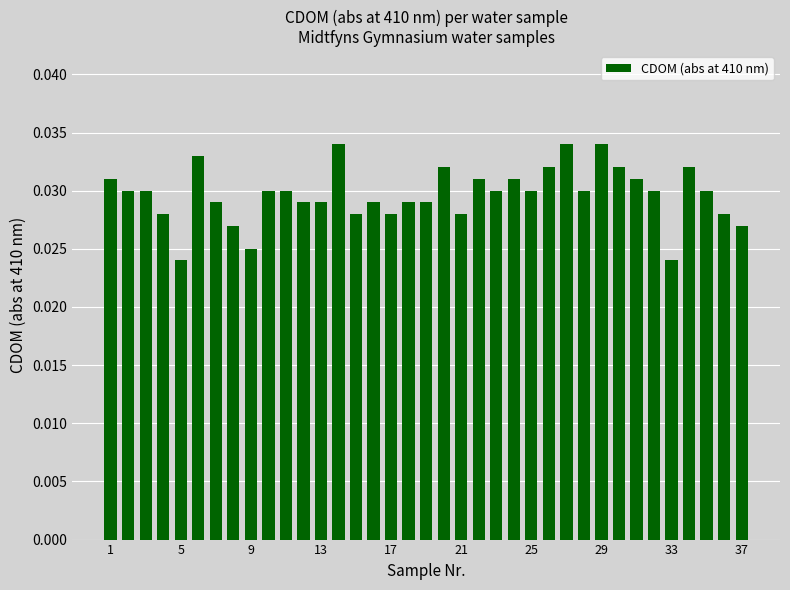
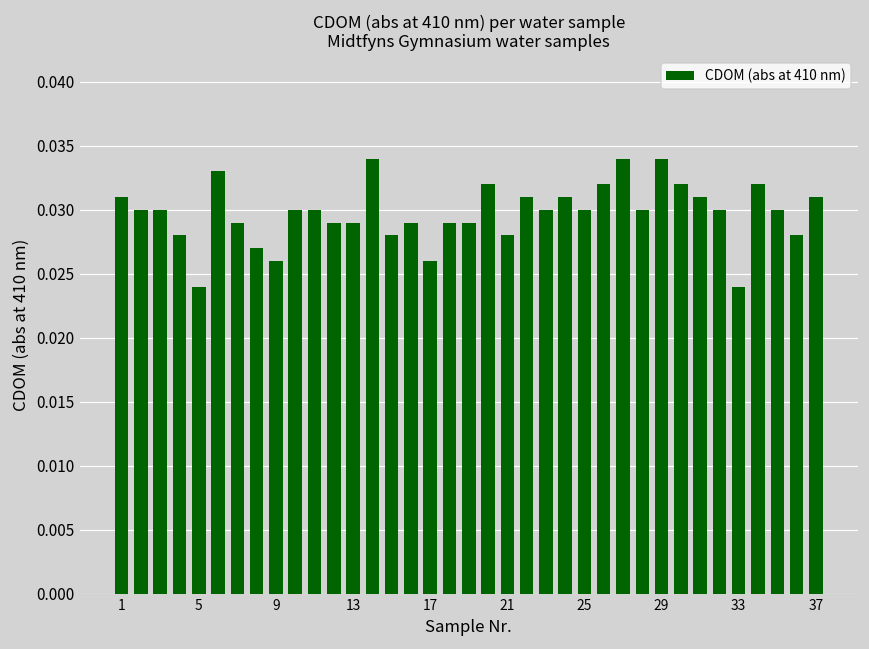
9: 0.025 -> 0.026
17: 0.028 -> 0.026
37: 0.027 -> 0.031
